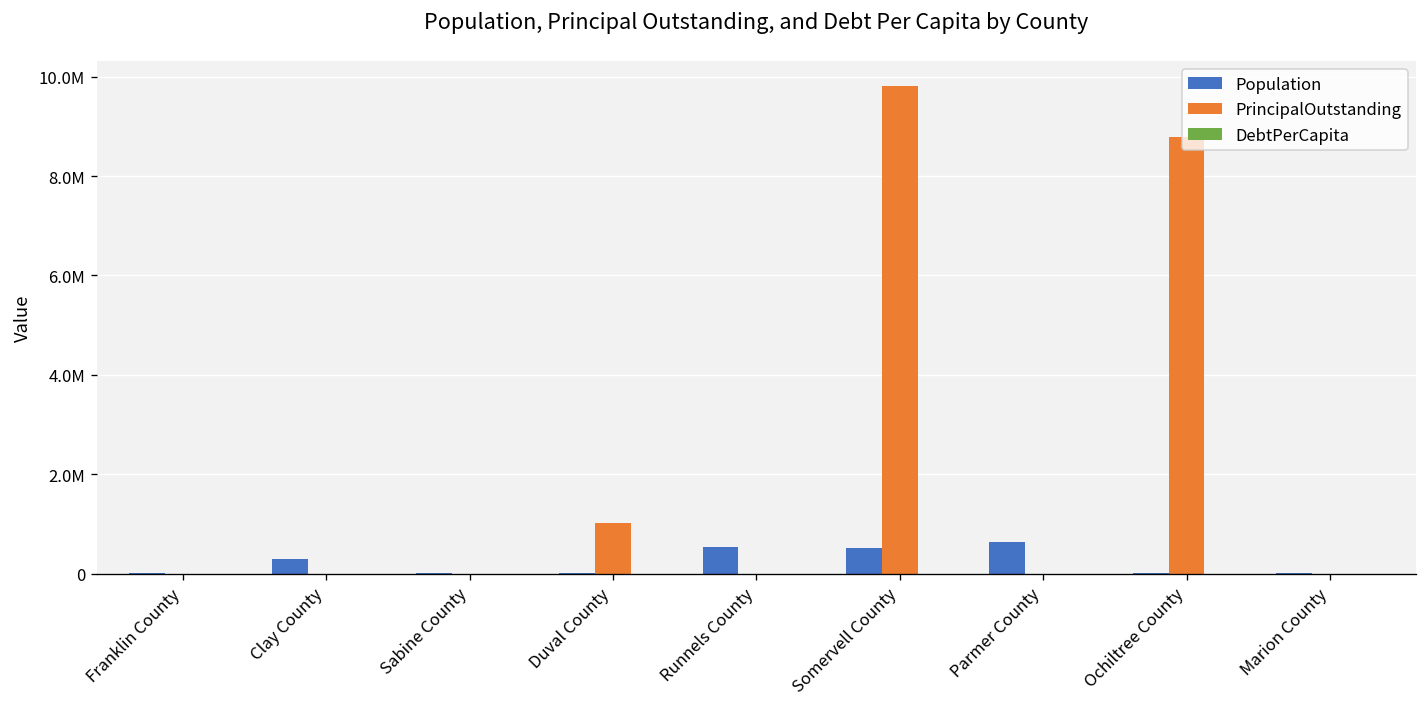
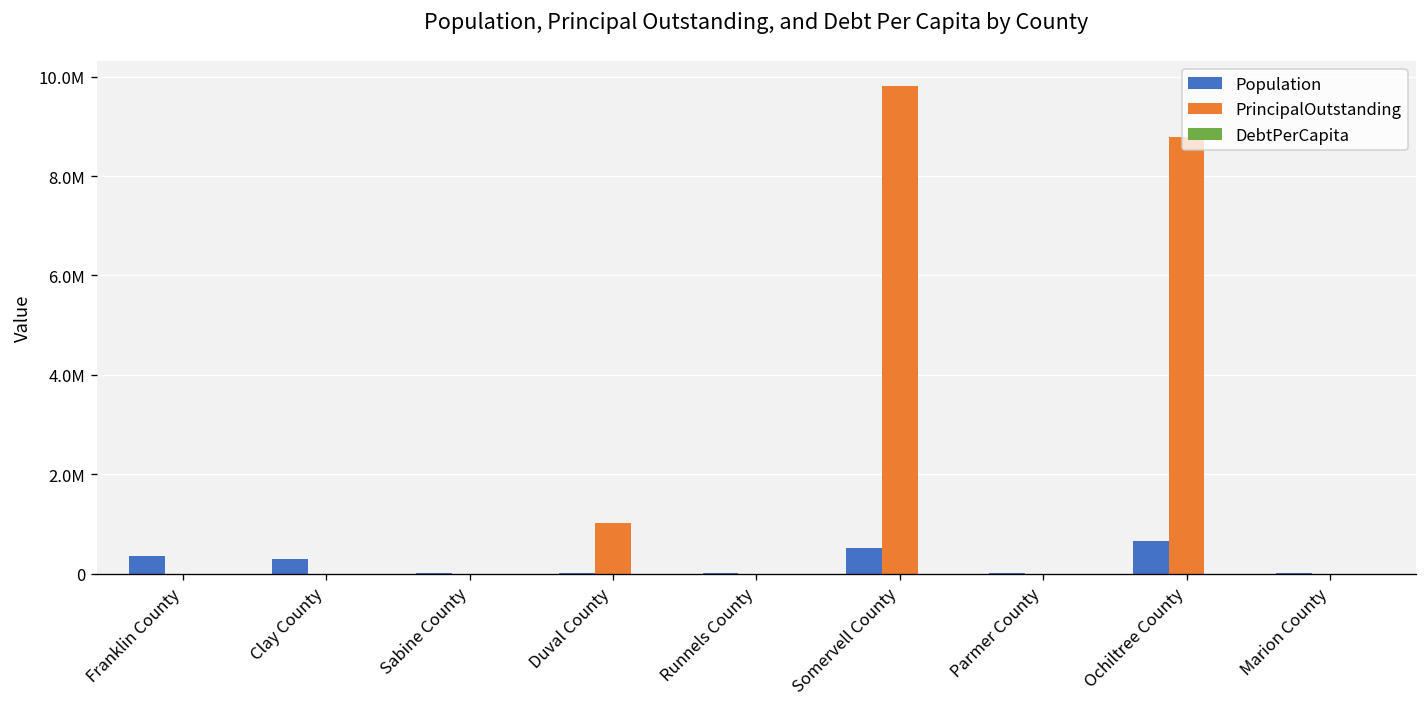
Population, Franklin County: 0 -> 400000
Population, Runnels County: 500000 -> 0
Population, Parmer County: 600000 -> 0
Population, Ochiltree County: 0 -> 700000
